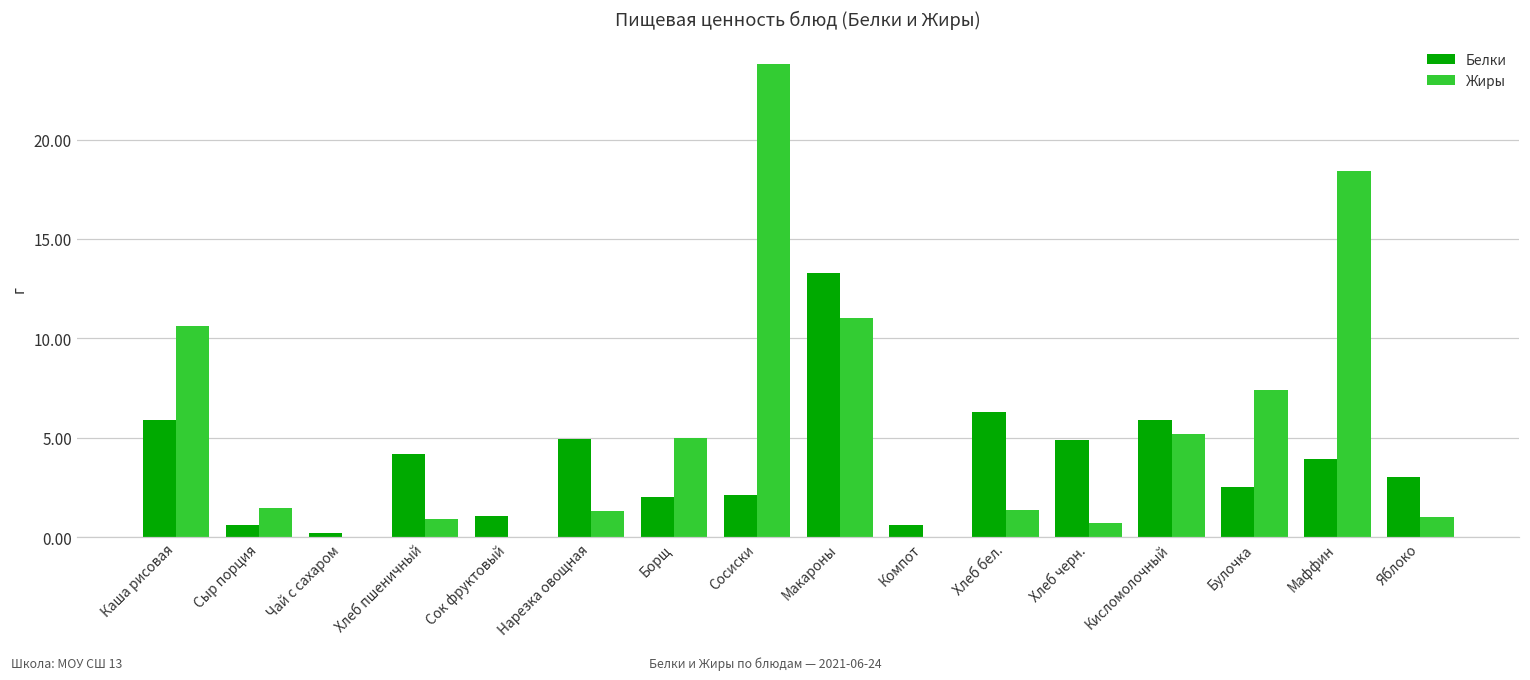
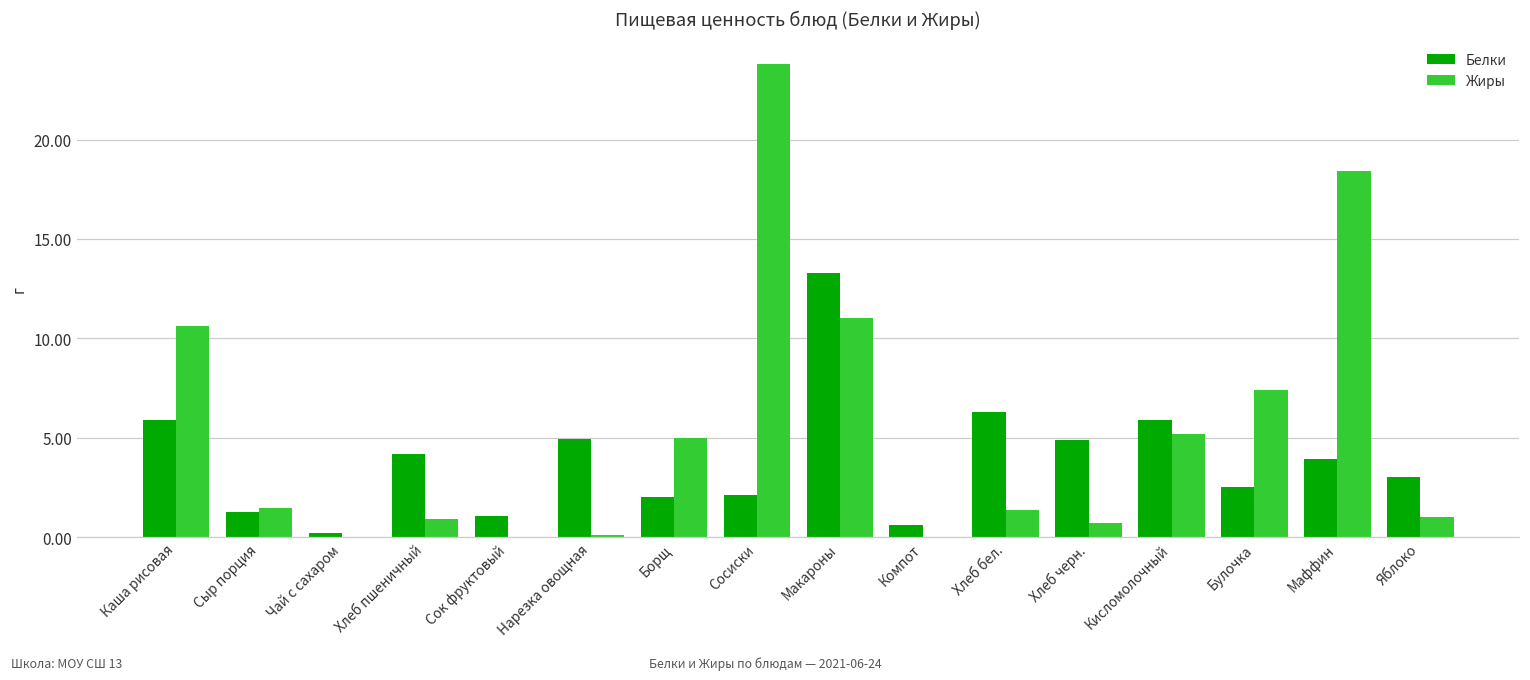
Белки, Сыр порция: 0.6 -> 1.3
Жиры, Нарезка овощная: 1.3 -> 0.1
